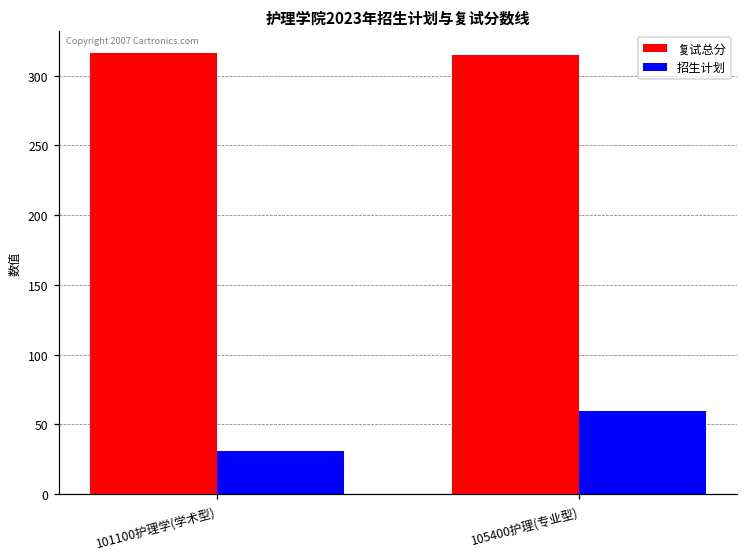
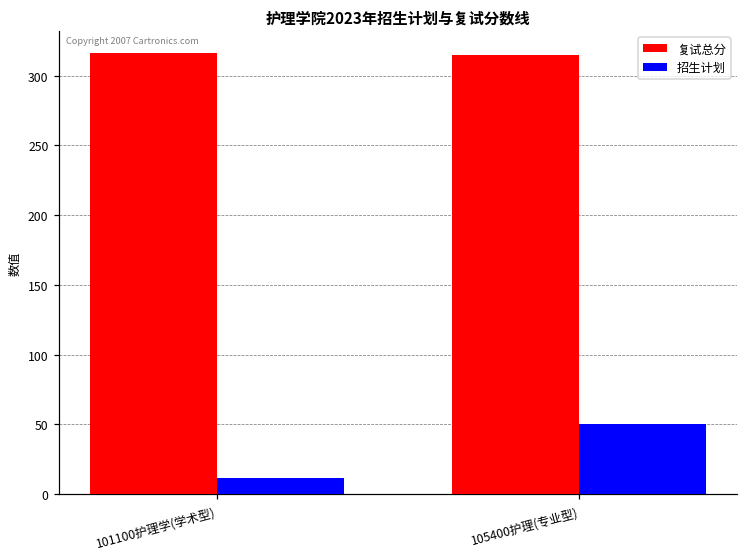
招生计划, 101100护理学(学术型): 31 -> 12
招生计划, 105400护理(专业型): 60 -> 50
